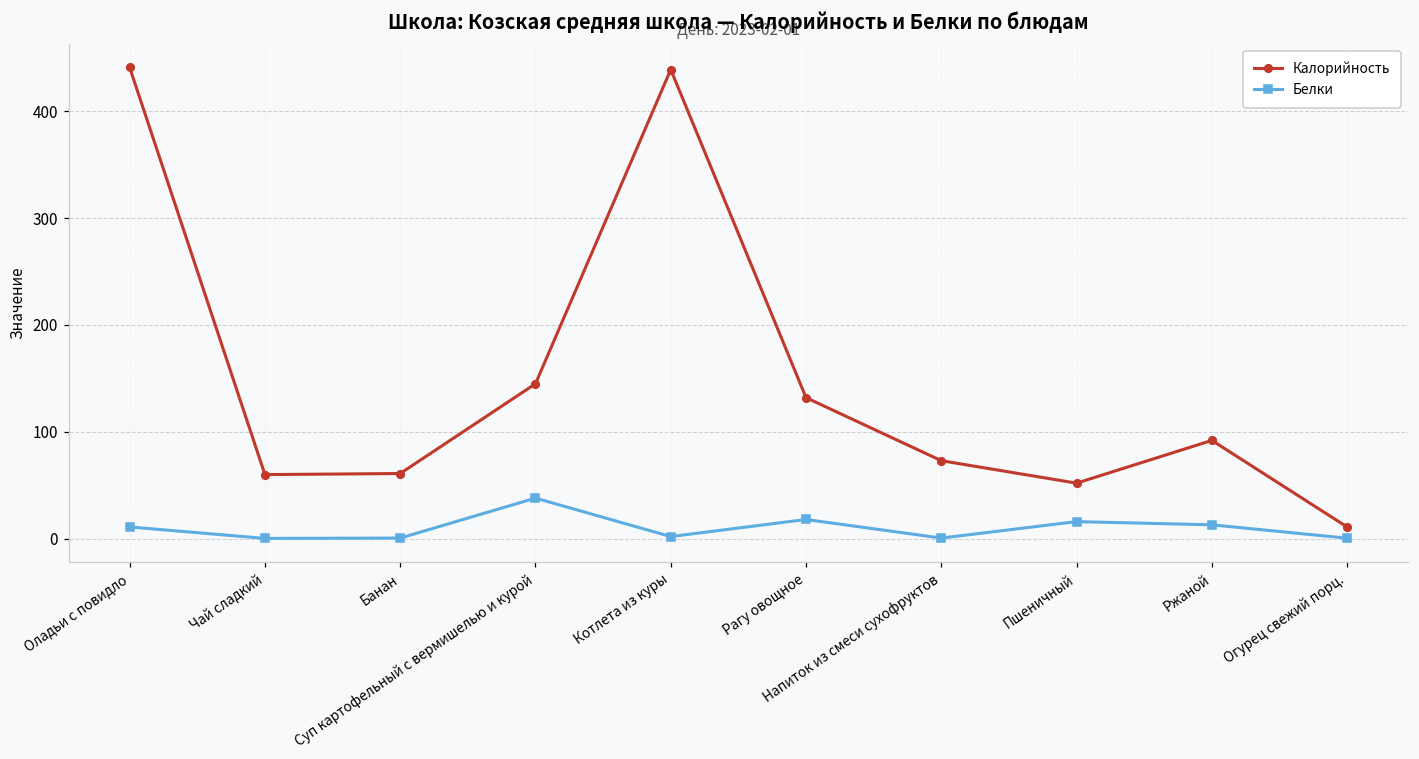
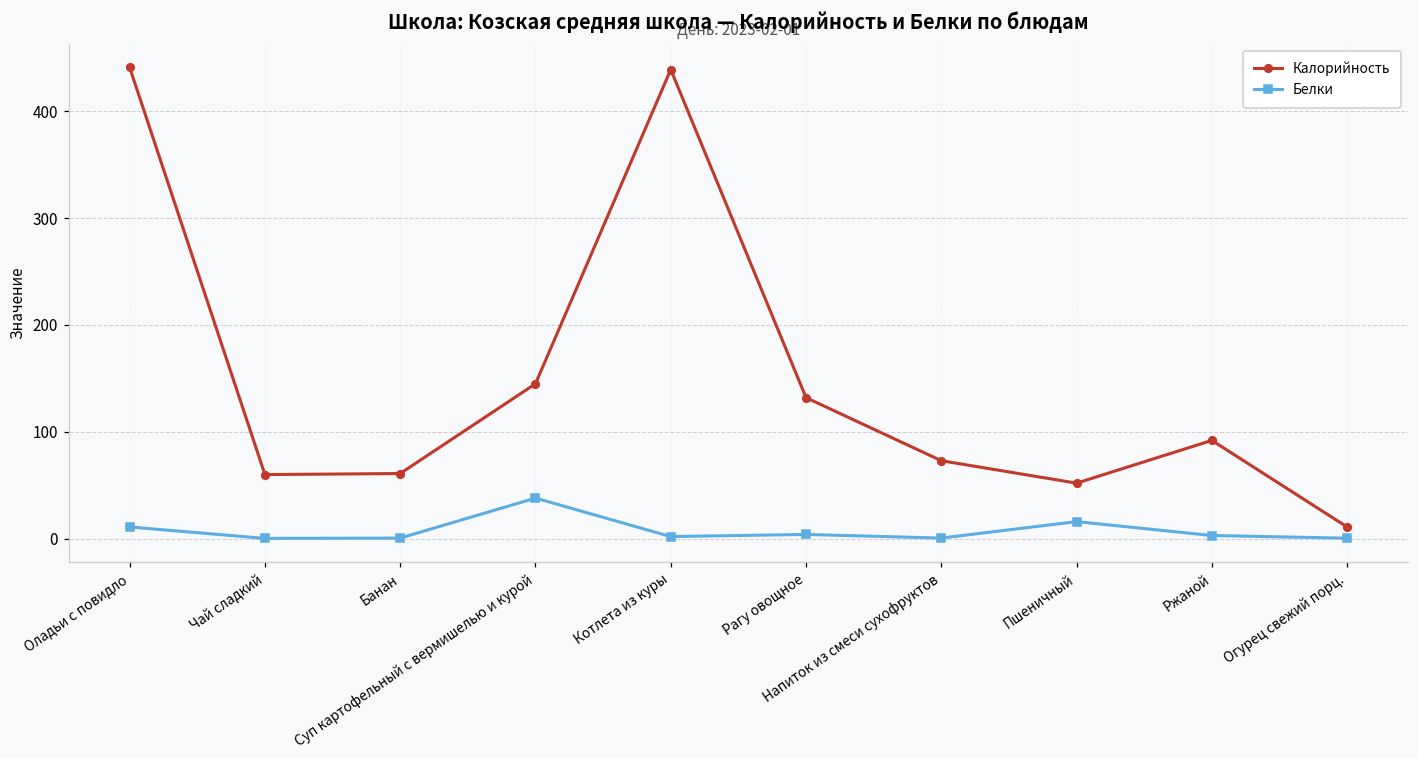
Белки, Рагу овощное: 20 -> 0
Белки, Ржаной: 10 -> 0
